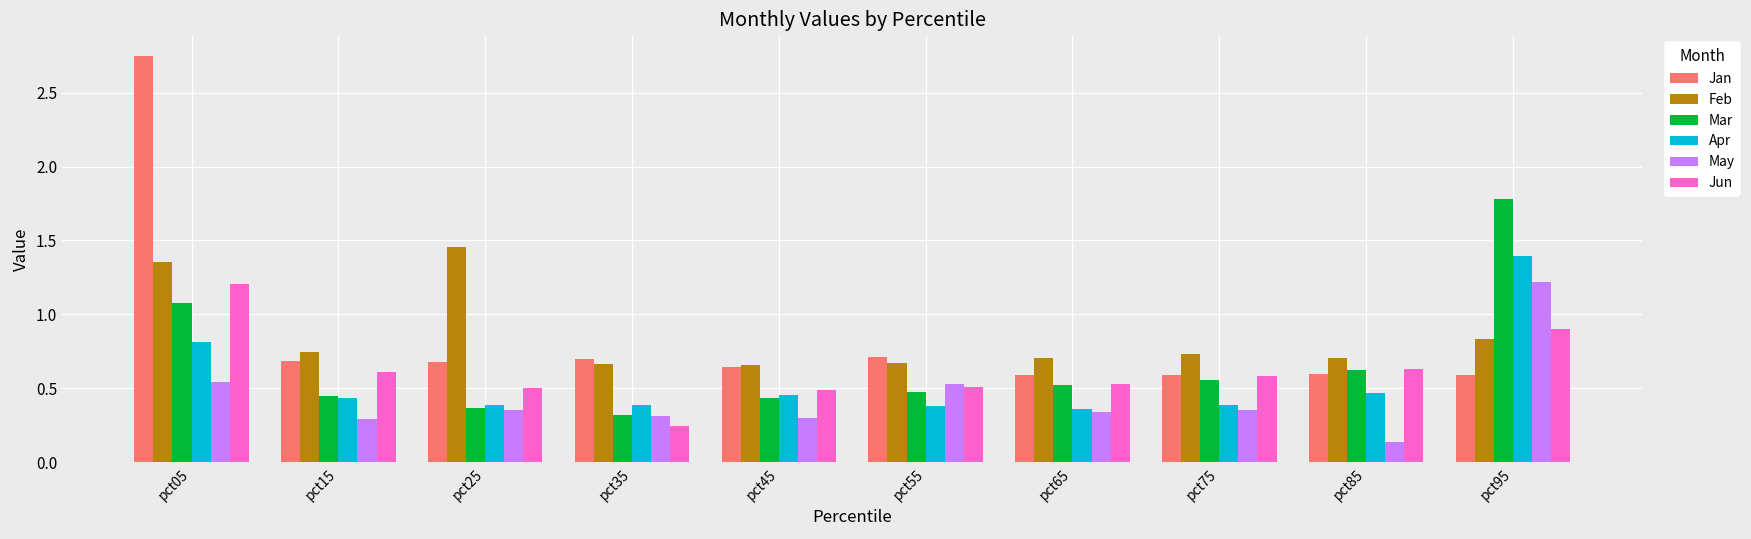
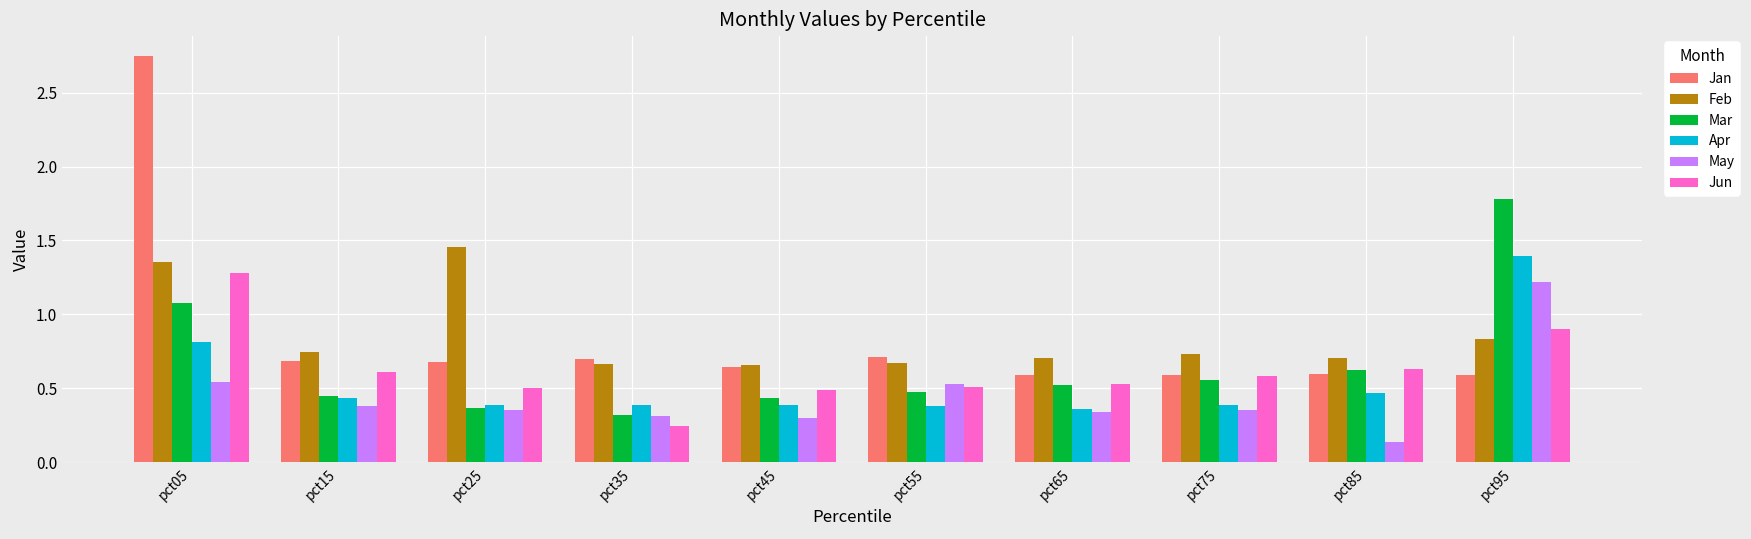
Jun, pct05: 1.21 -> 1.28
May, pct15: 0.29 -> 0.38
Apr, pct45: 0.45 -> 0.39
